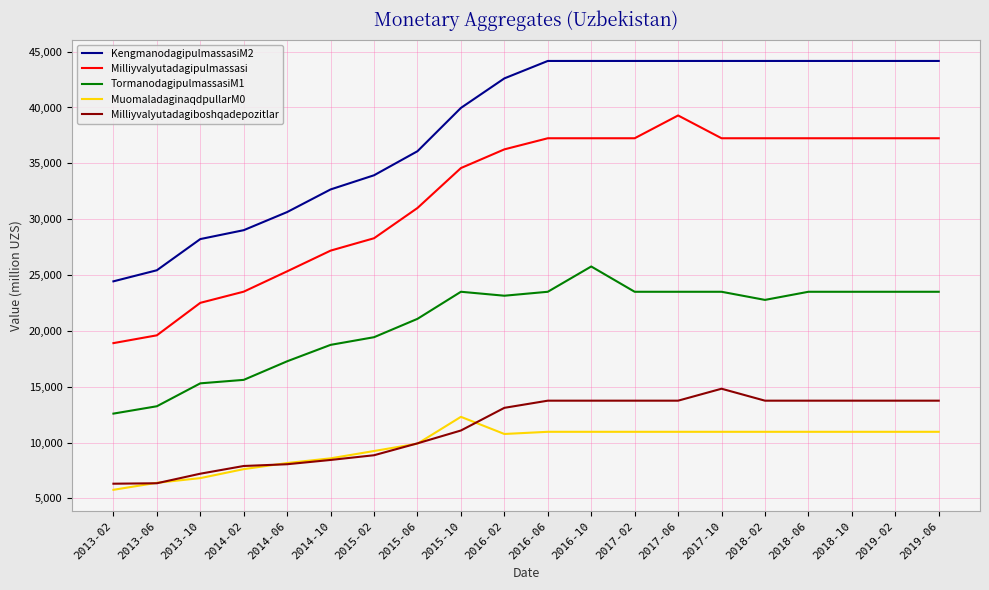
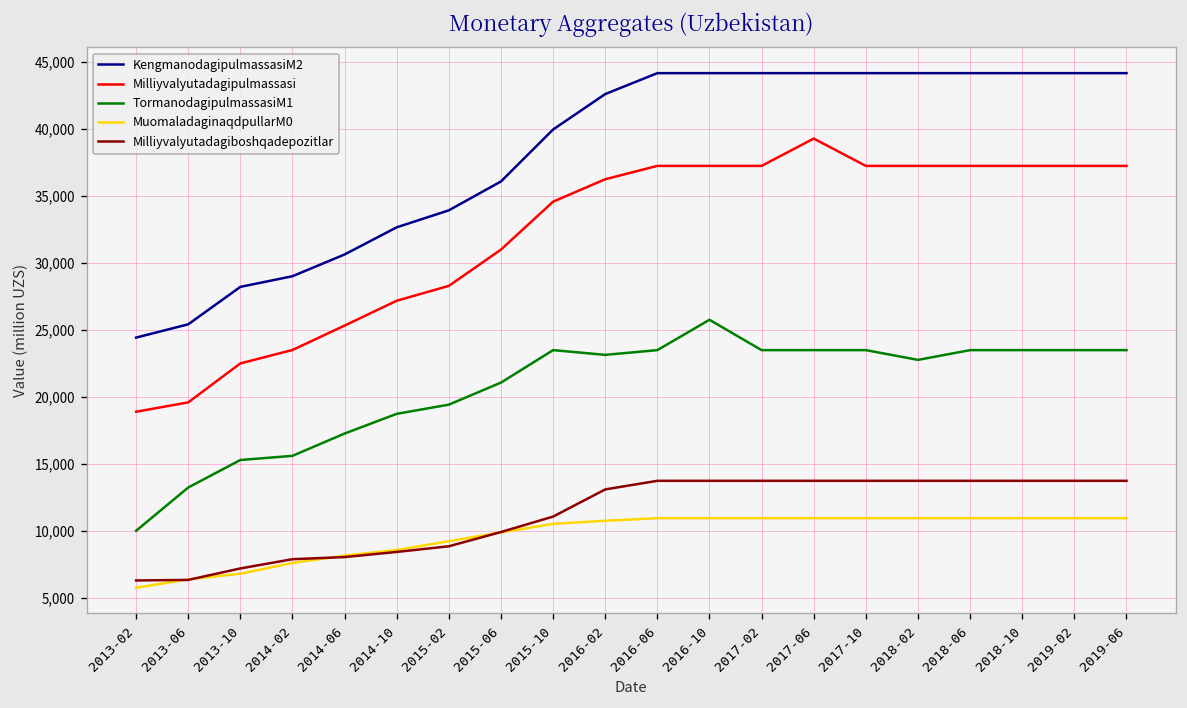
TormanodagipulmassasiM1, 2013-02: 12,600 -> 10,000
MuomaladaginaqdpullarM0, 2015-10: 12,300 -> 10,500
Milliyvalyutadagiboshqadepozitlar, 2017-10: 14,800 -> 13,700
